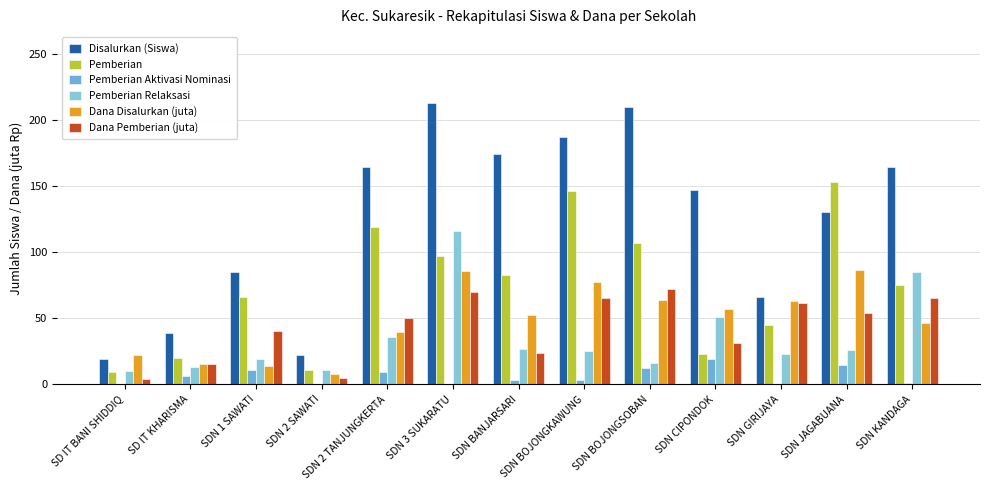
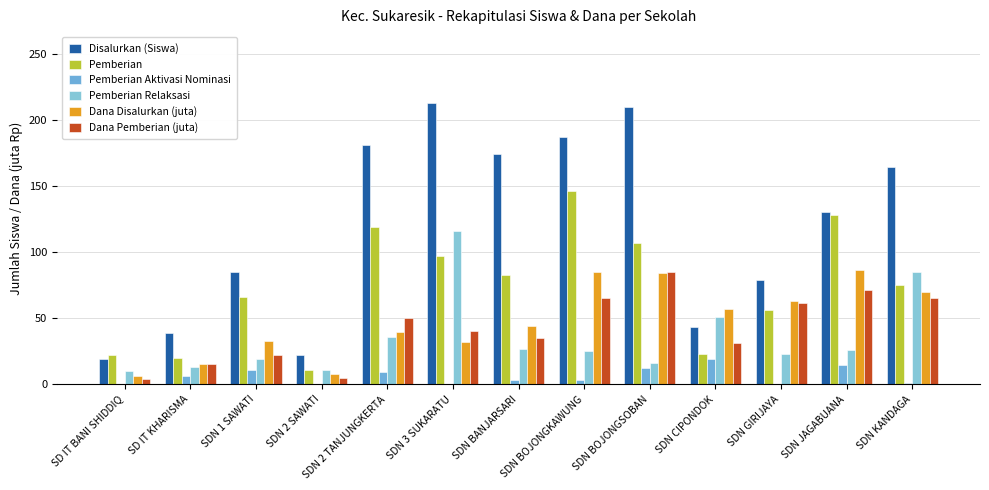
Pemberian, SD IT BANI SHIDDIQ: 9 -> 22
Dana Disalurkan (juta), SD IT BANI SHIDDIQ: 22 -> 7
Dana Disalurkan (juta), SDN 1 SAWATI: 14 -> 33
Dana Pemberian (juta), SDN 1 SAWATI: 40 -> 23
Disalurkan (Siswa), SDN 2 TANJUNGKERTA: 164 -> 181
Dana Disalurkan (juta), SDN 3 SUKARATU: 86 -> 32
Dana Pemberian (juta), SDN 3 SUKARATU: 70 -> 41
Dana Disalurkan (juta), SDN BANJARSARI: 52 -> 44
Dana Pemberian (juta), SDN BANJARSARI: 24 -> 35
Dana Disalurkan (juta), SDN BOJONGKAWUNG: 77 -> 85
Dana Disalurkan (juta), SDN BOJONGSOBAN: 64 -> 84
Dana Pemberian (juta), SDN BOJONGSOBAN: 72 -> 85
Disalurkan (Siswa), SDN CIPONDOK: 147 -> 43
Disalurkan (Siswa), SDN GIRIJAYA: 66 -> 79
Pemberian, SDN GIRIJAYA: 45 -> 56
Pemberian, SDN JAGABUANA: 153 -> 128
Dana Pemberian (juta), SDN JAGABUANA: 54 -> 71
Dana Disalurkan (juta), SDN KANDAGA: 47 -> 70
